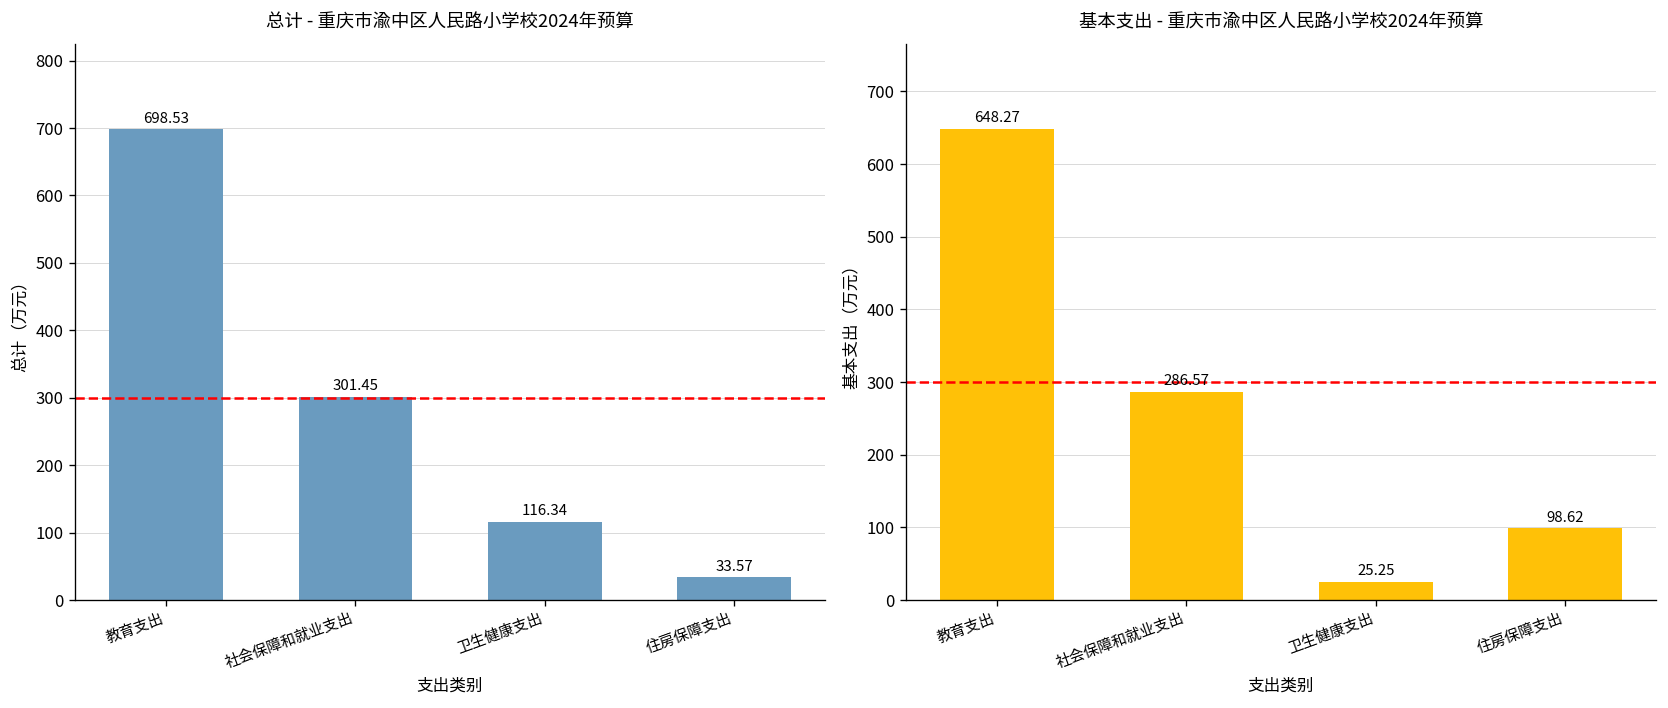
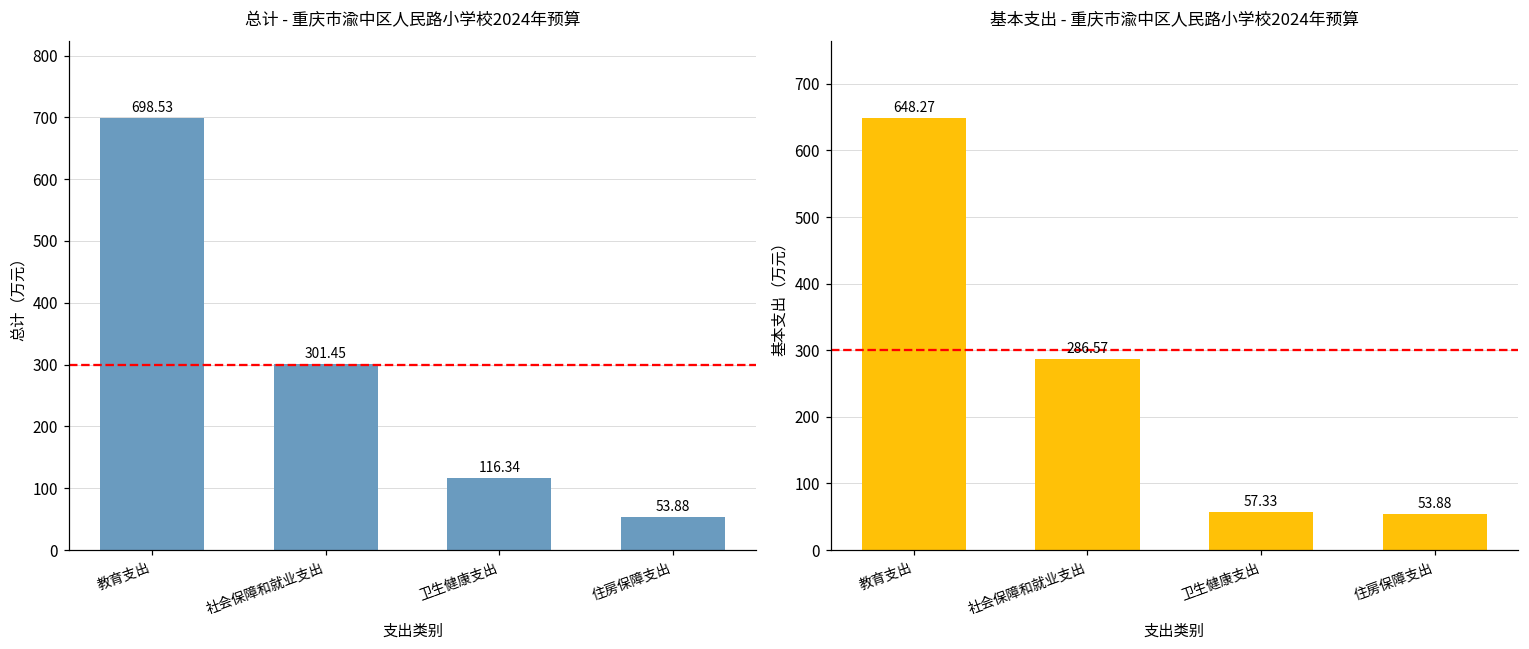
总计 - 重庆市渝中区人民路小学校2024年预算, 住房保障支出: 33.57 -> 53.88
基本支出 - 重庆市渝中区人民路小学校2024年预算, 卫生健康支出: 25.25 -> 57.33
基本支出 - 重庆市渝中区人民路小学校2024年预算, 住房保障支出: 98.62 -> 53.88
